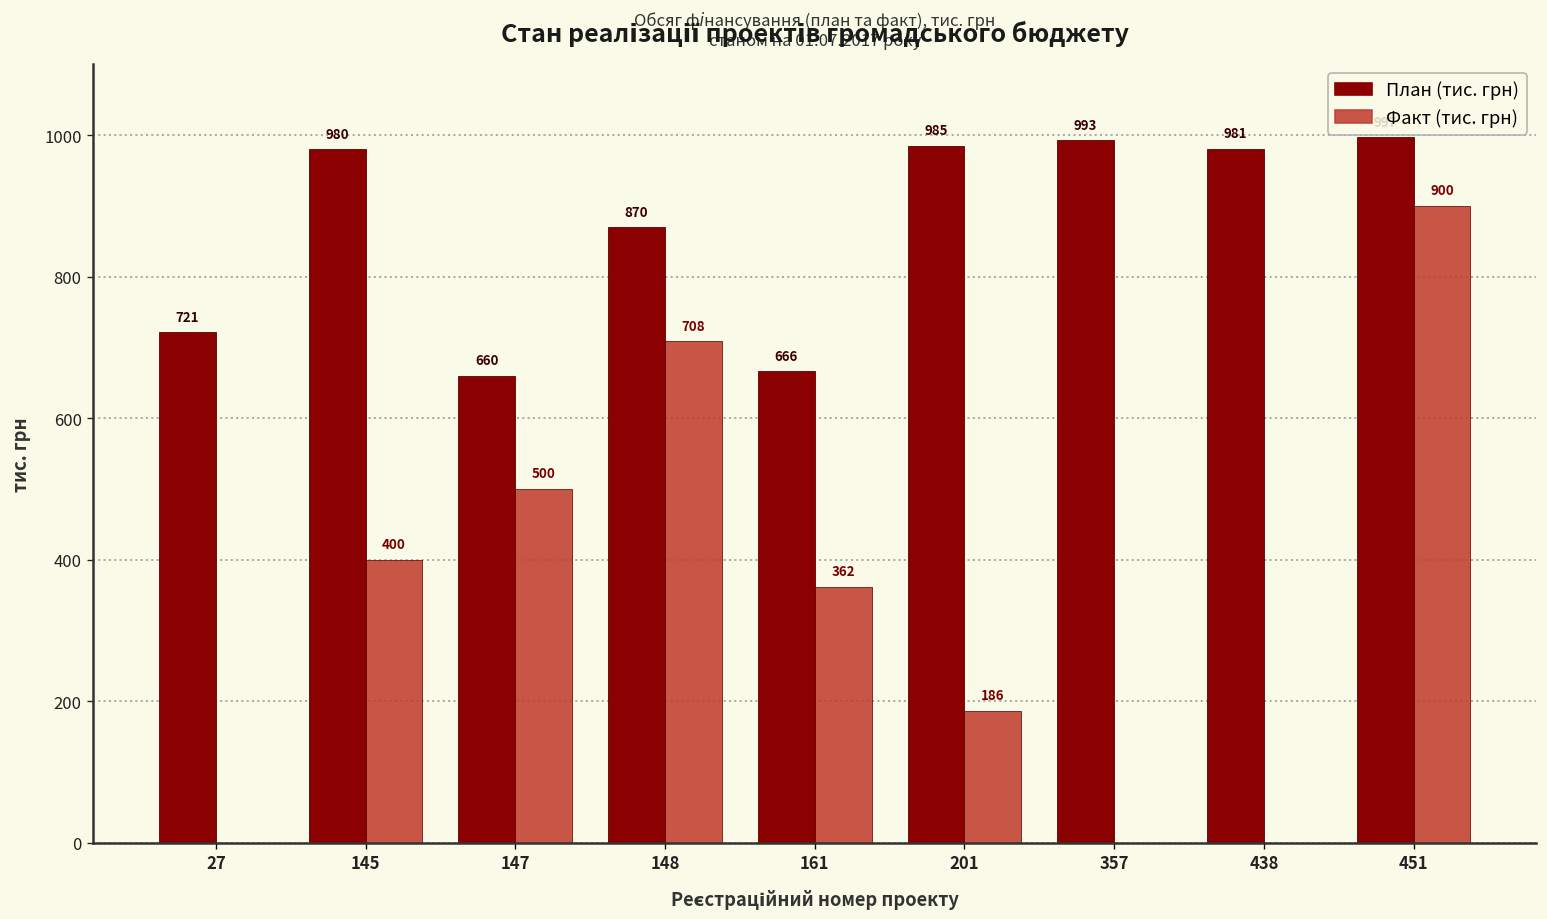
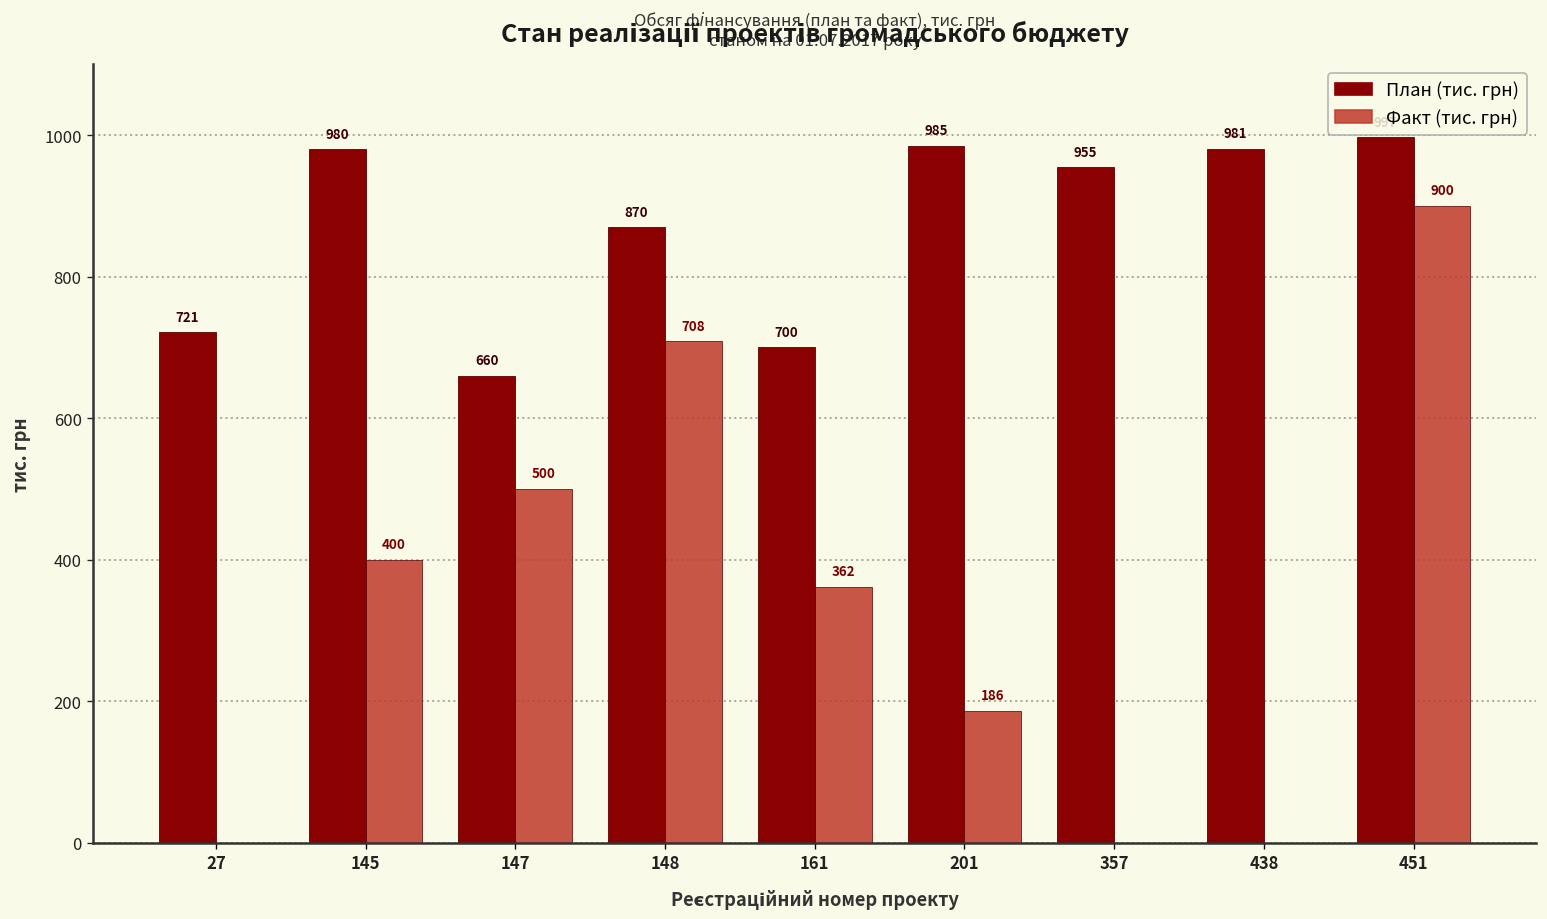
План (тис. грн), 161: 666 -> 700
План (тис. грн), 357: 993 -> 955
